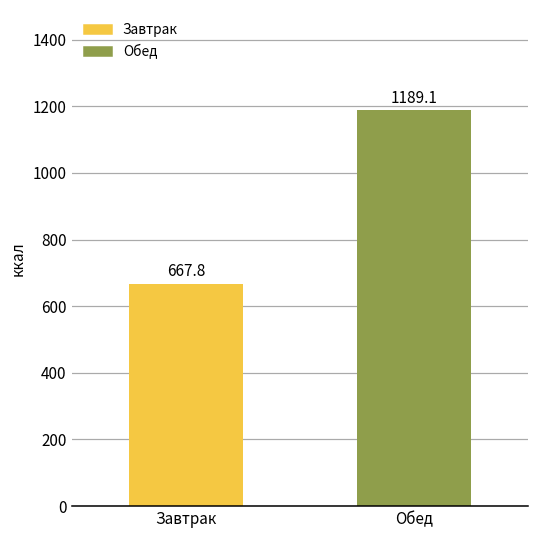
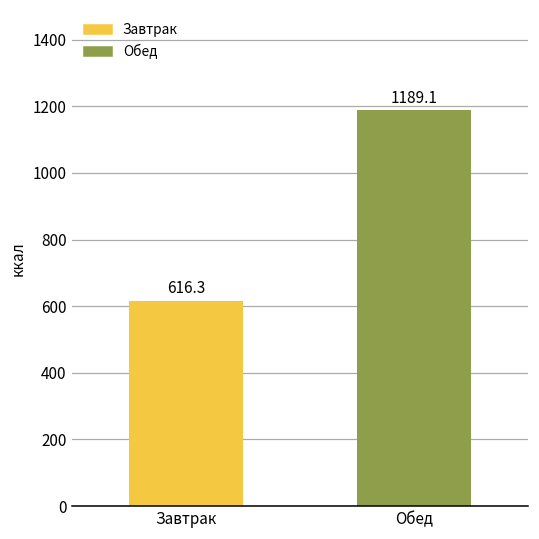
Завтрак: 667.8 -> 616.3
